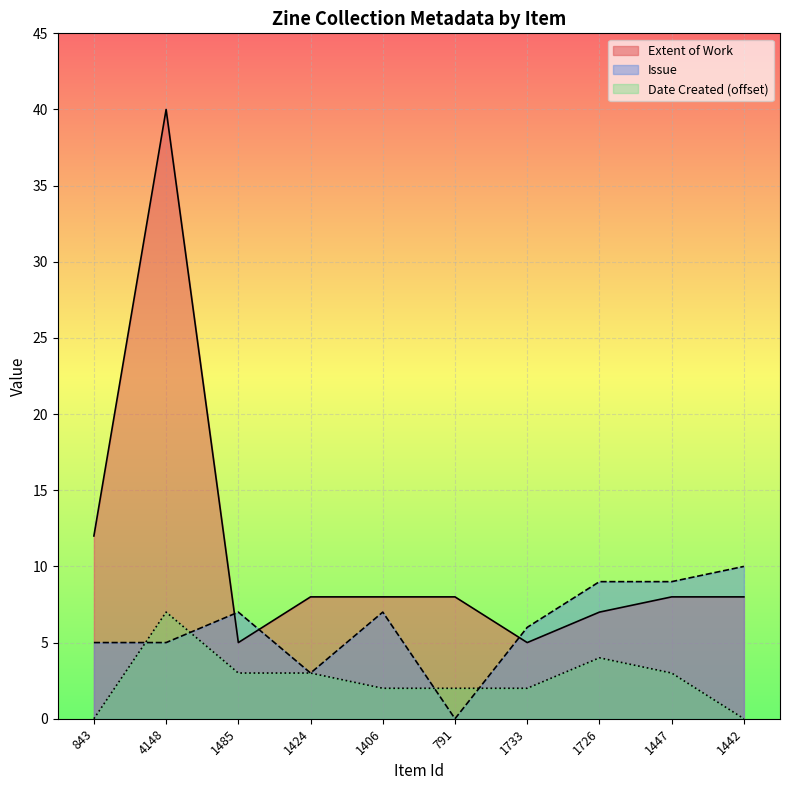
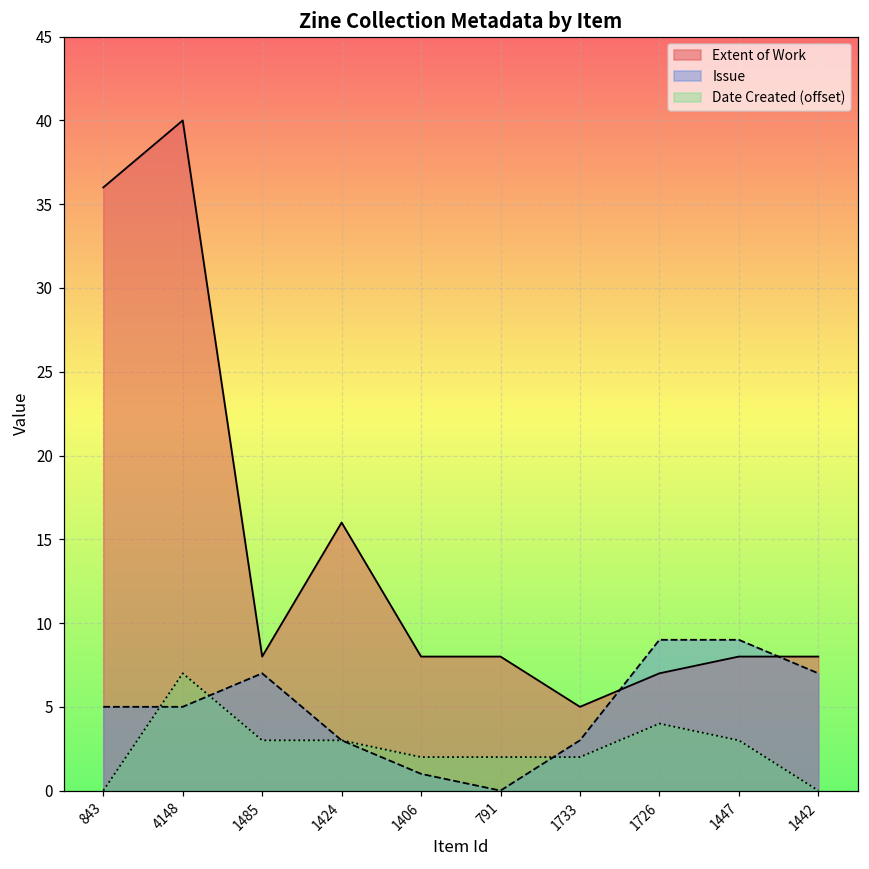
Extent of Work, 843: 12 -> 36
Extent of Work, 1485: 5 -> 8
Extent of Work, 1424: 8 -> 16
Issue, 1406: 7 -> 1
Issue, 1733: 6 -> 3
Issue, 1442: 10 -> 7
